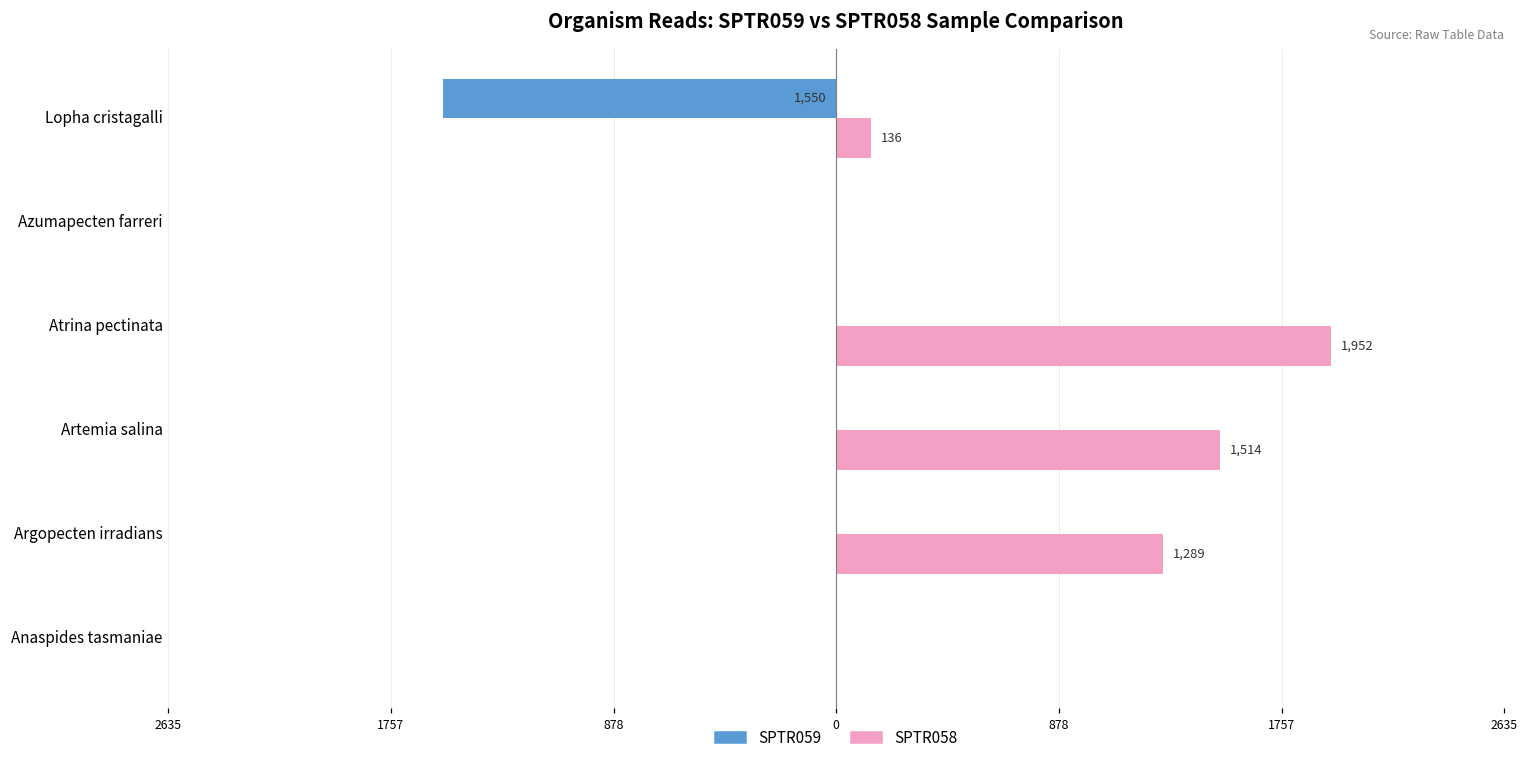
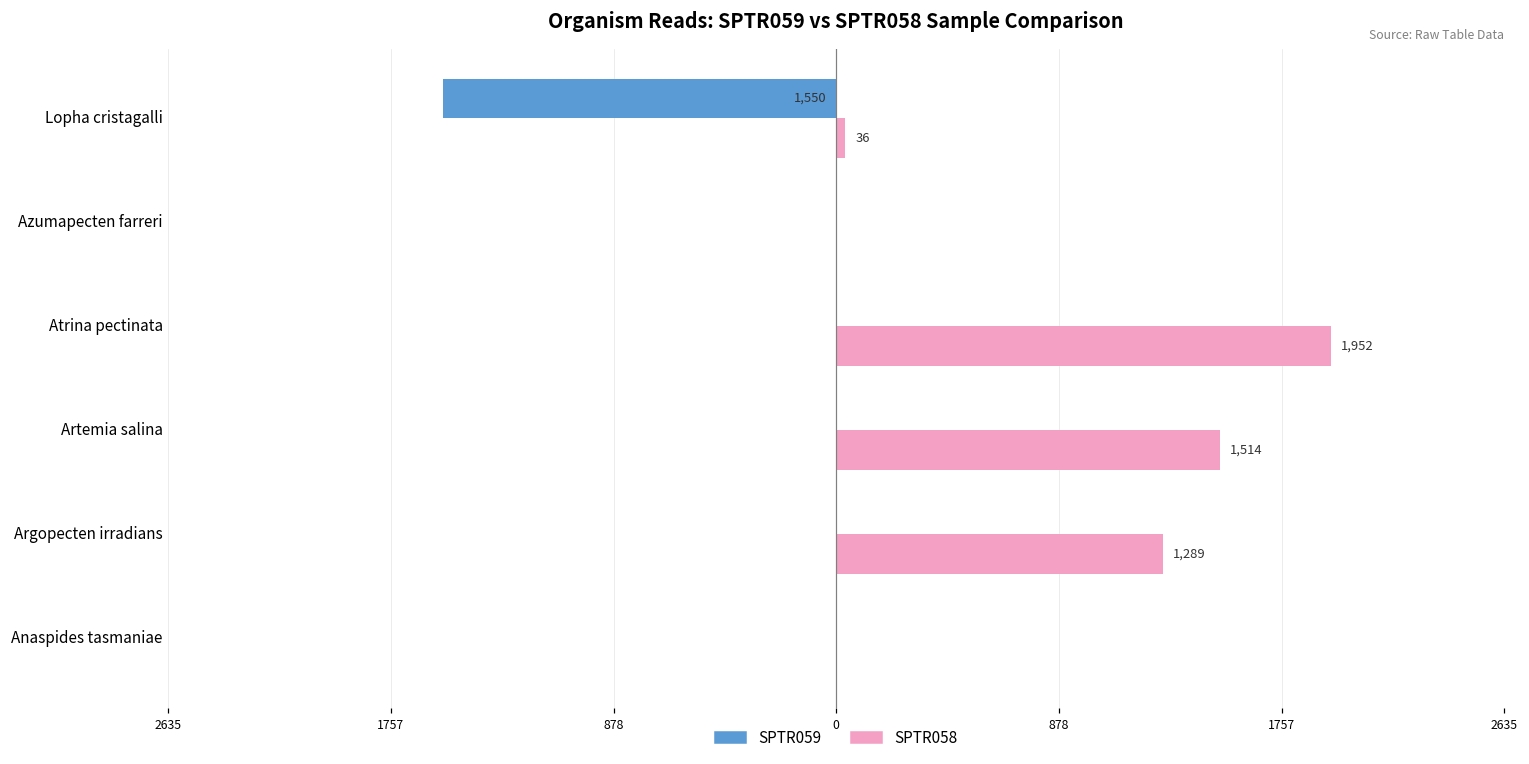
SPTR058, Lopha cristagalli: 136 -> 36
